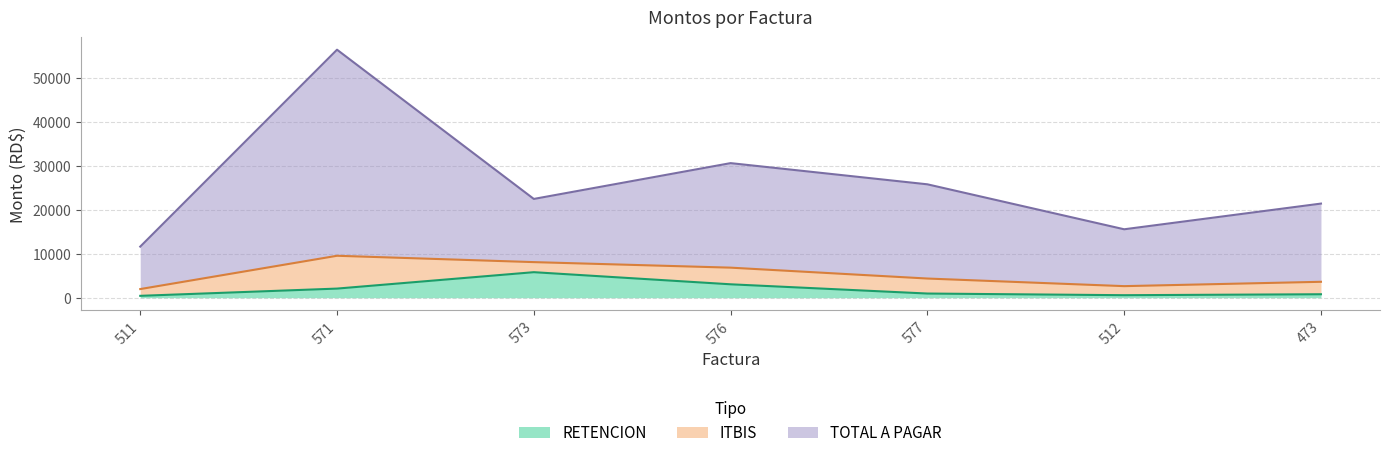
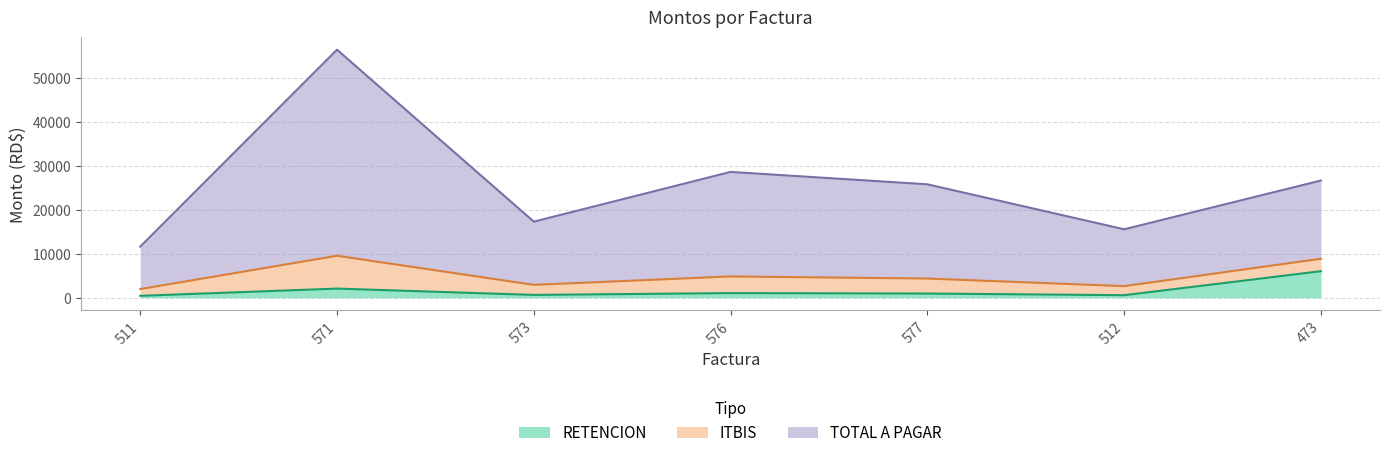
RETENCION, 573: 6000 -> 1000
RETENCION, 576: 3000 -> 1000
RETENCION, 473: 1000 -> 6000
